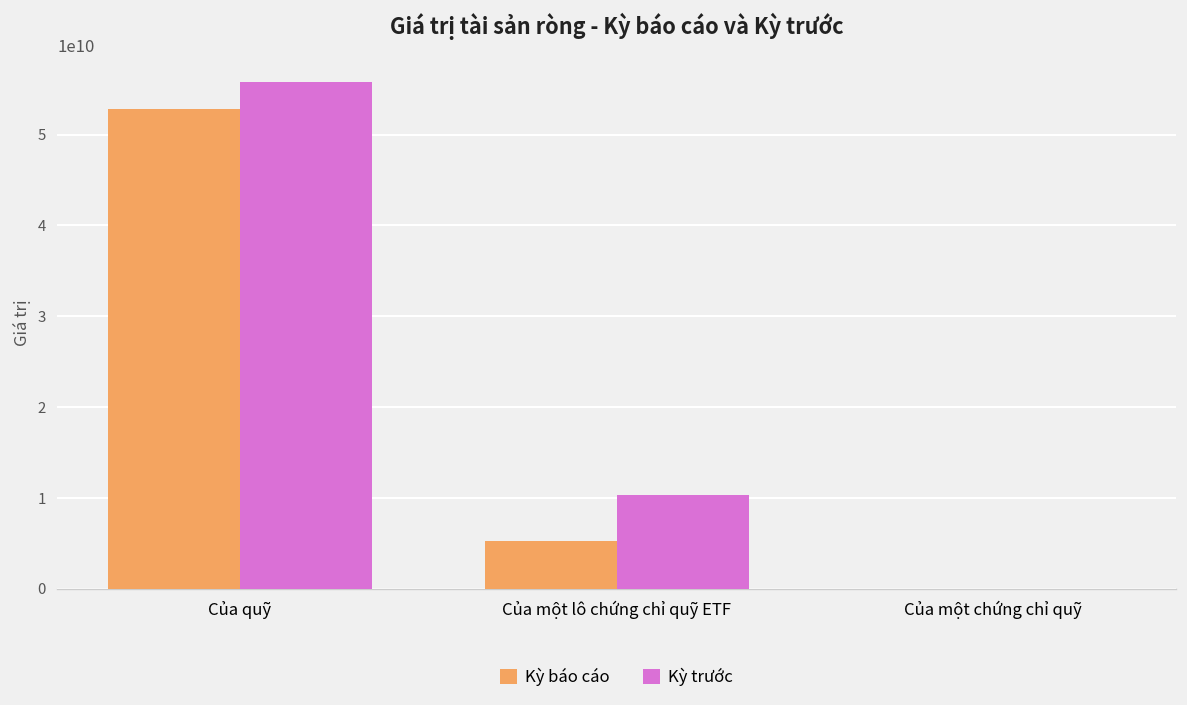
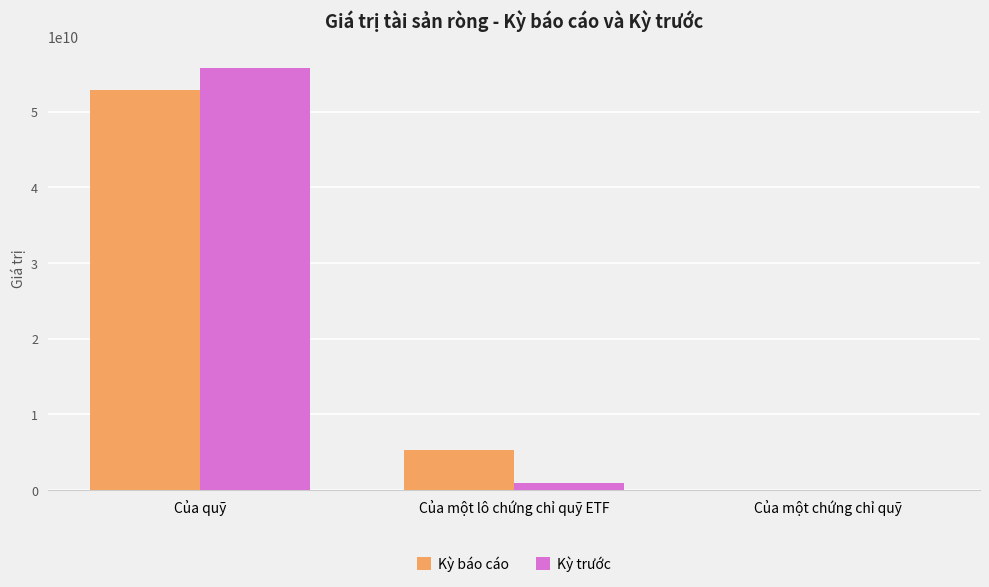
Kỳ trước, Của một lô chứng chỉ quỹ ETF: 10000000000 -> 1000000000
